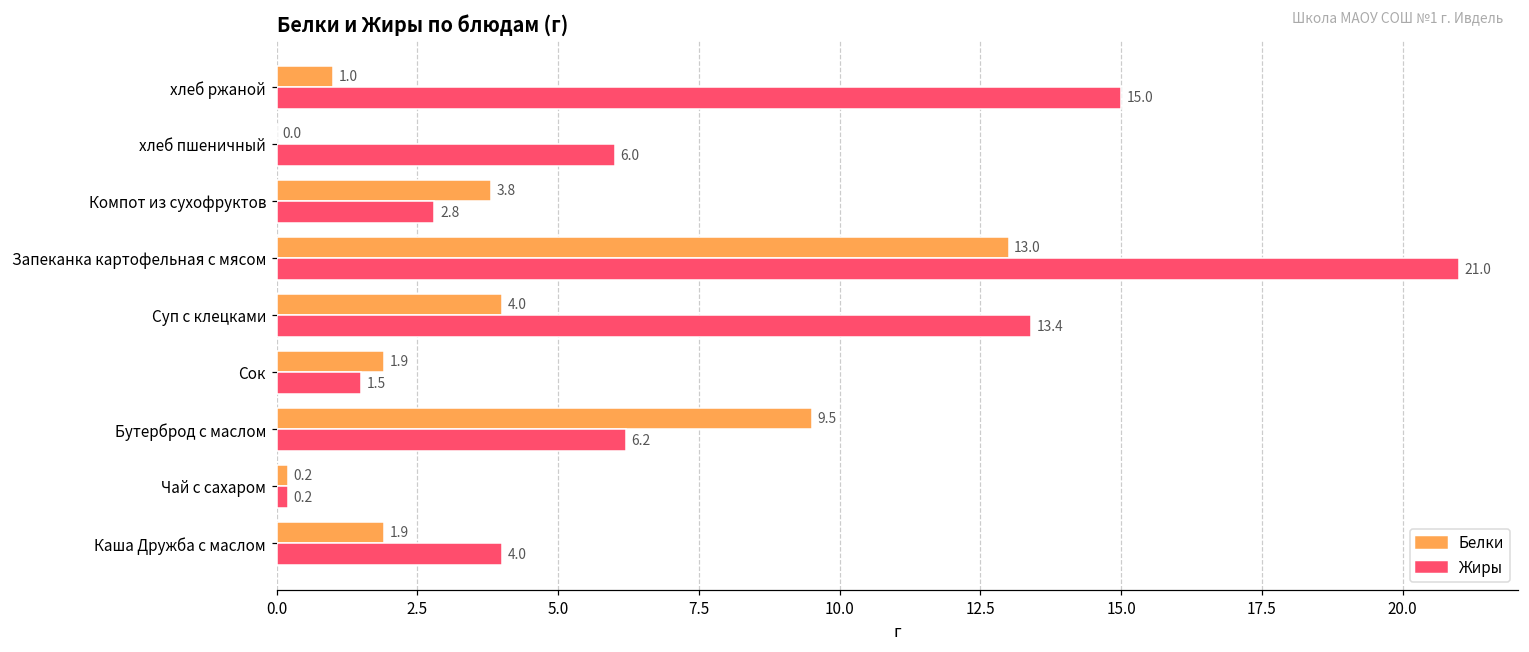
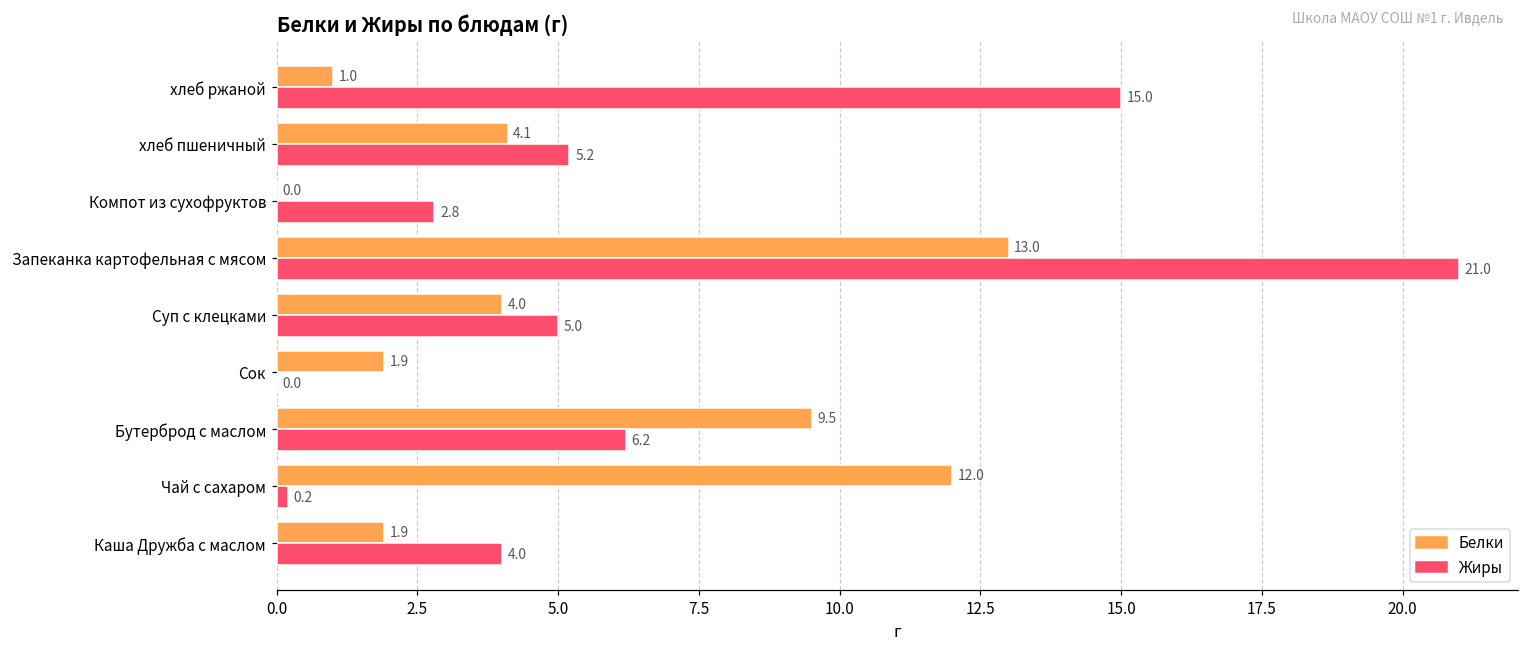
Белки, хлеб пшеничный: 0.0 -> 4.1
Жиры, хлеб пшеничный: 6.0 -> 5.2
Белки, Компот из сухофруктов: 3.8 -> 0.0
Жиры, Суп с клецками: 13.4 -> 5.0
Жиры, Сок: 1.5 -> 0.0
Белки, Чай с сахаром: 0.2 -> 12.0
